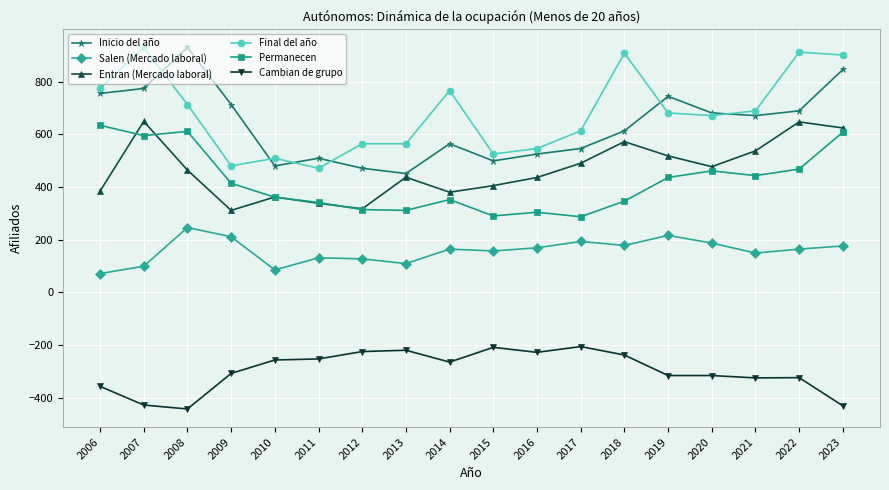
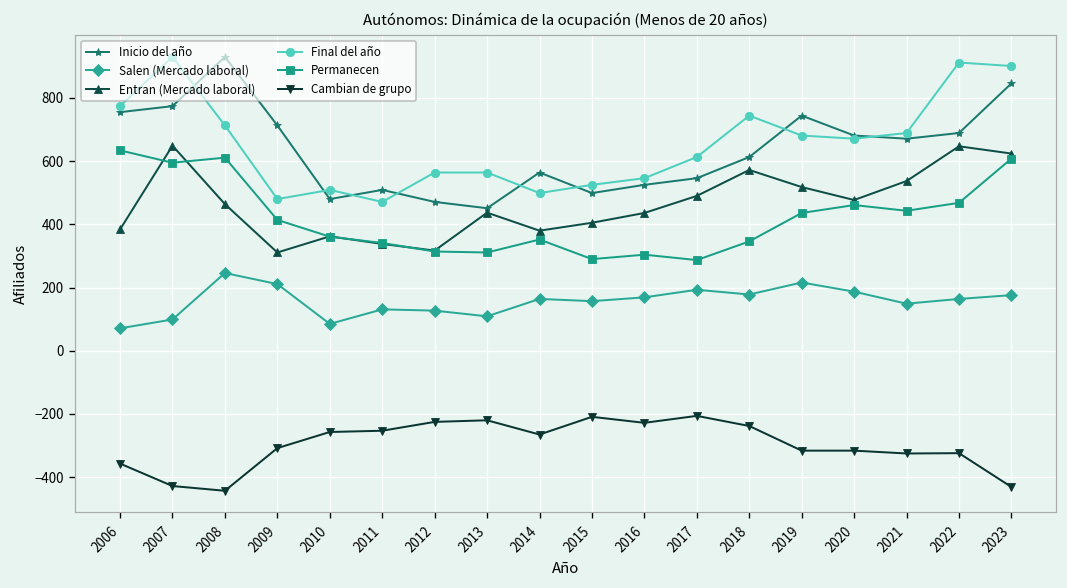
Final del año, 2014: 770 -> 500
Final del año, 2018: 910 -> 740
